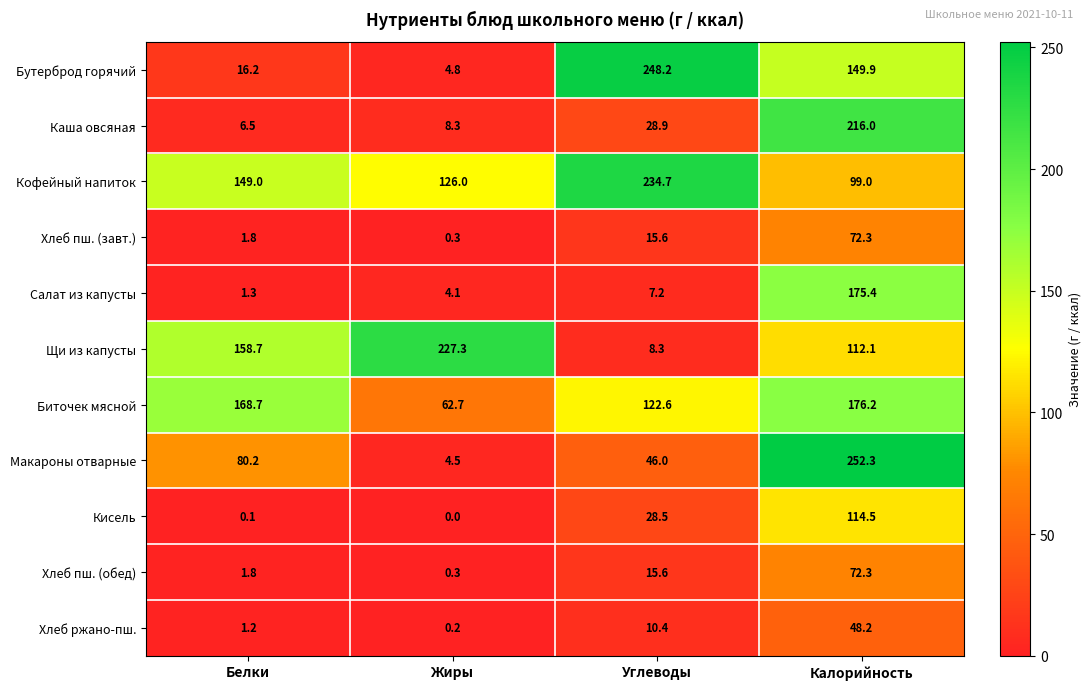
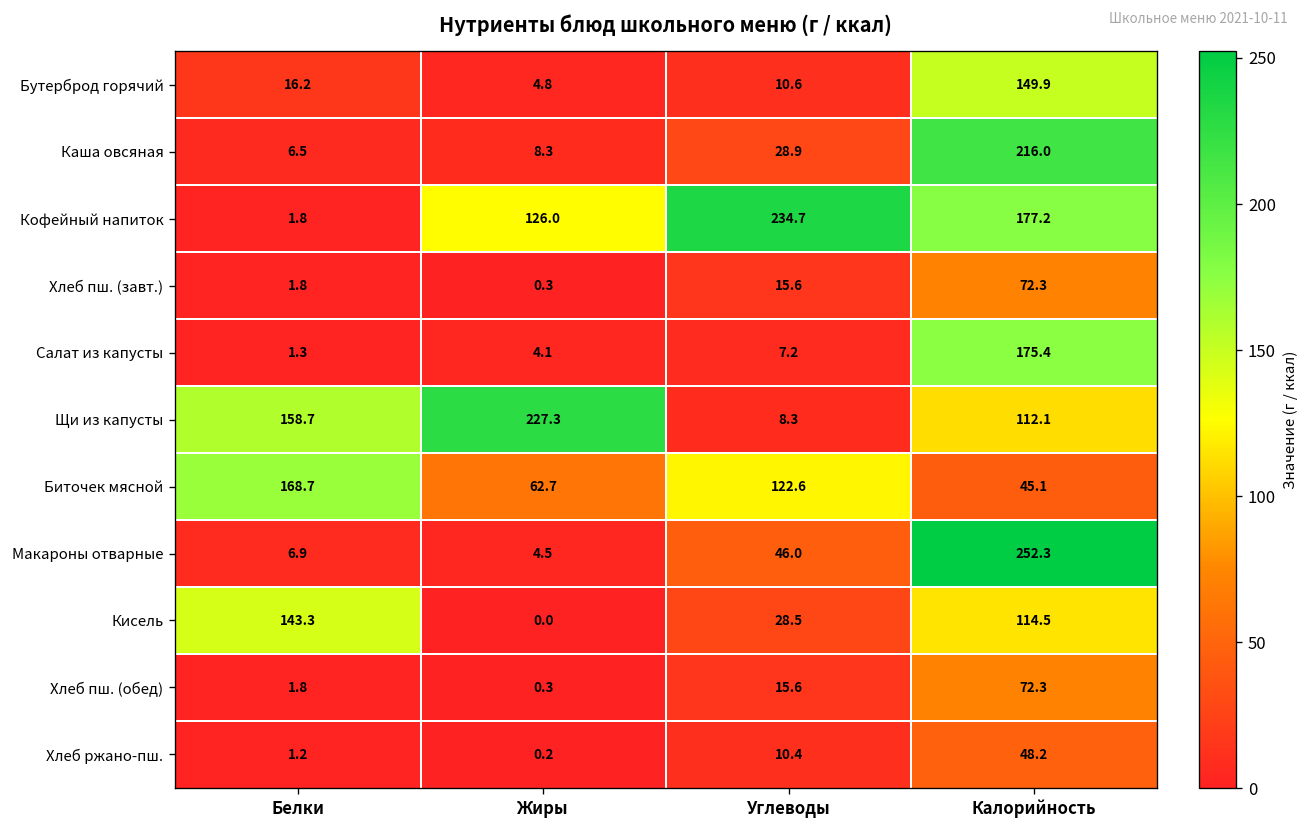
Бутерброд горячий, Углеводы: 248.2 -> 10.6
Кофейный напиток, Белки: 149.0 -> 1.8
Кофейный напиток, Калорийность: 99.0 -> 177.2
Биточек мясной, Калорийность: 176.2 -> 45.1
Макароны отварные, Белки: 80.2 -> 6.9
Кисель, Белки: 0.1 -> 143.3
